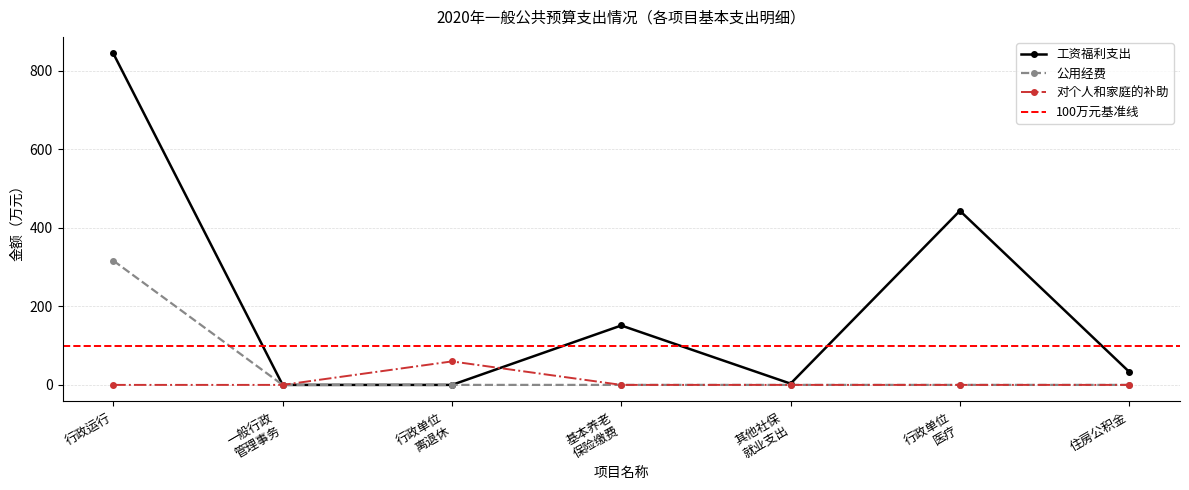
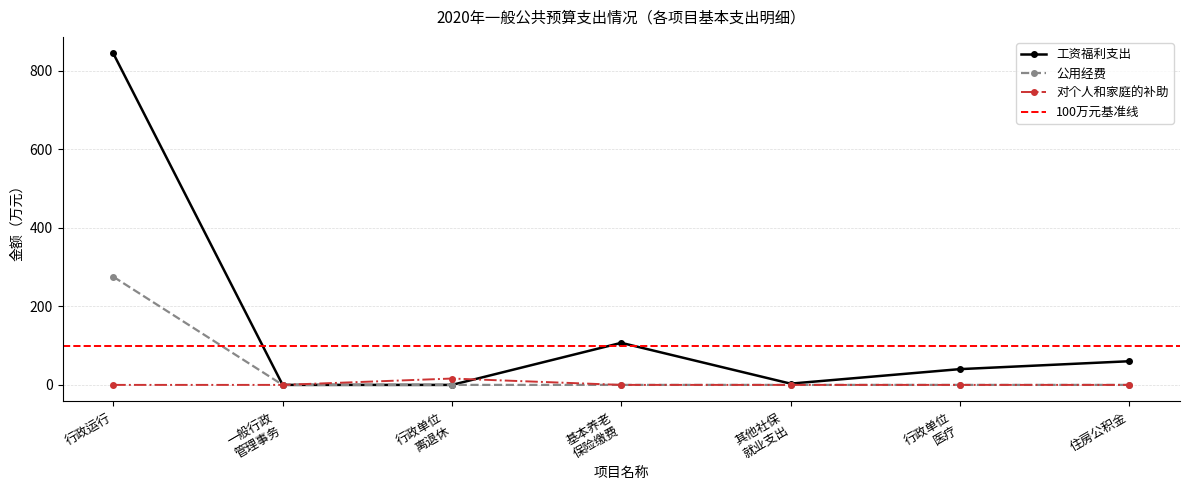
公用经费, 行政运行: 320 -> 280
对个人和家庭的补助, 行政单位 离退休: 60 -> 20
工资福利支出, 基本养老 保险缴费: 150 -> 110
工资福利支出, 行政单位 医疗: 440 -> 40
工资福利支出, 住房公积金: 30 -> 60
